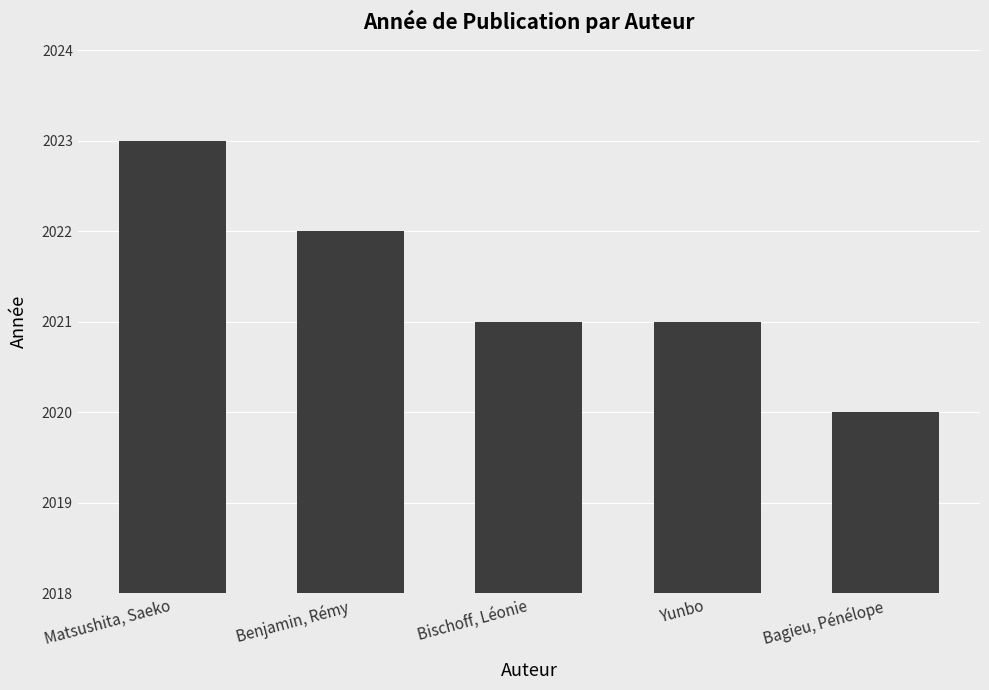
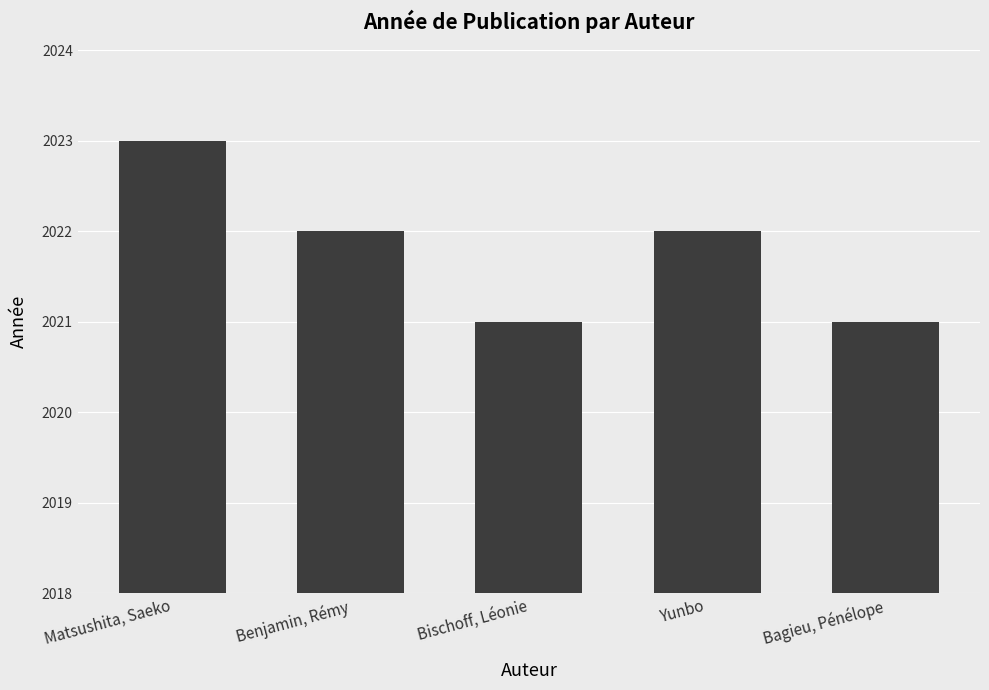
Yunbo: 2021 -> 2022
Bagieu, Pénélope: 2020 -> 2021
